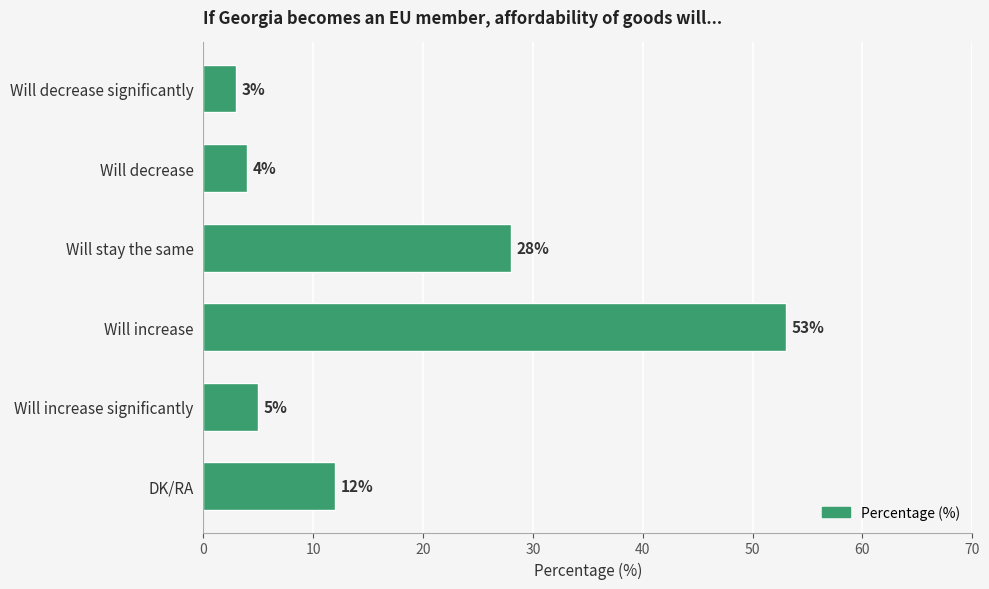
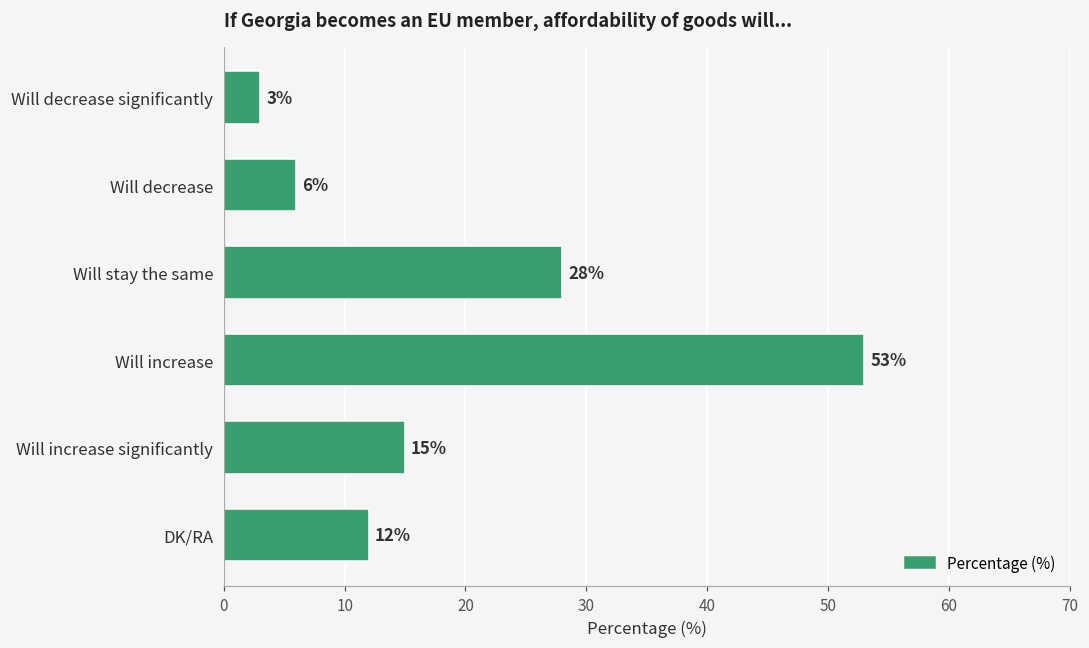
Will decrease: 4% -> 6%
Will increase significantly: 5% -> 15%
